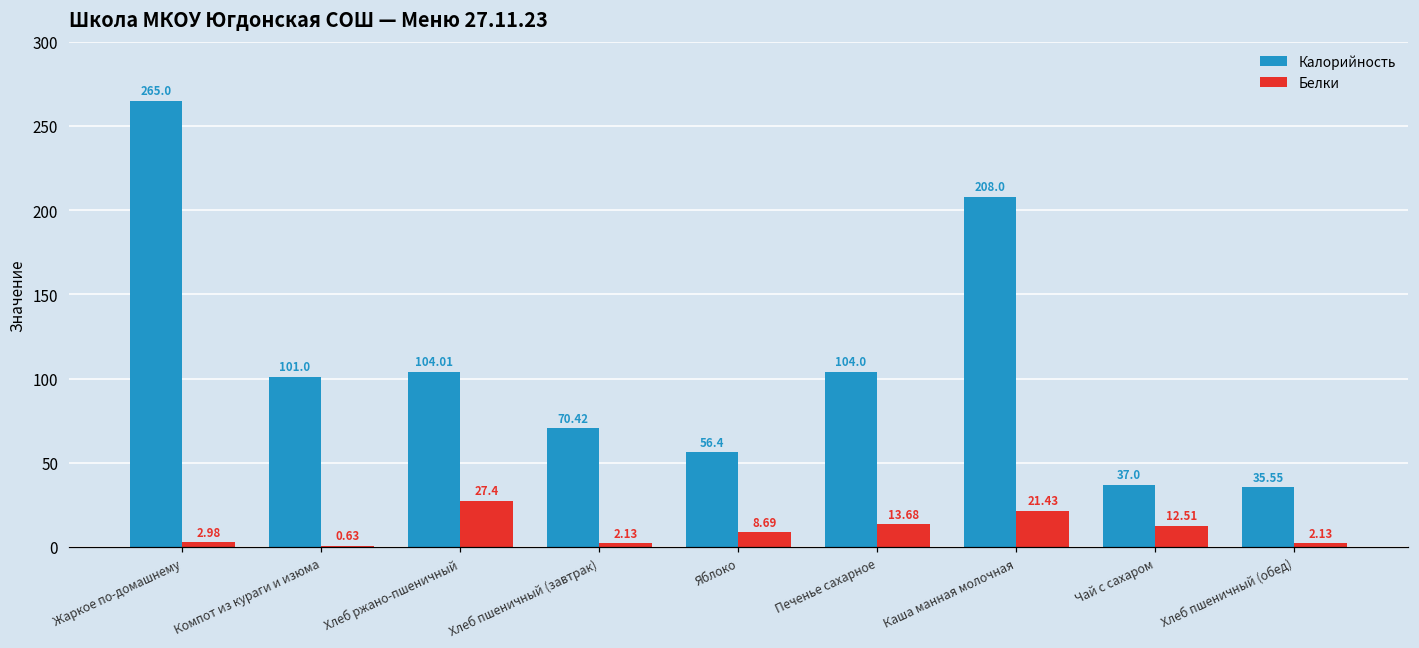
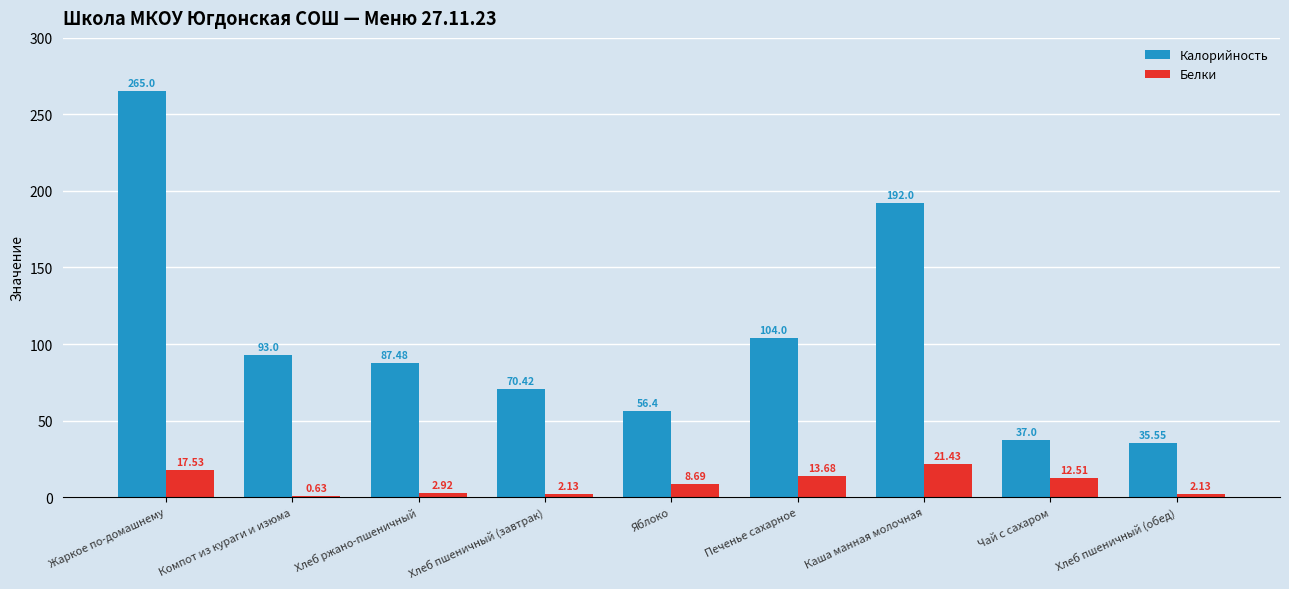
Белки, Жаркое по-домашнему: 2.98 -> 17.53
Калорийность, Компот из кураги и изюма: 101.0 -> 93.0
Калорийность, Хлеб ржано-пшеничный: 104.01 -> 87.48
Белки, Хлеб ржано-пшеничный: 27.4 -> 2.92
Калорийность, Каша манная молочная: 208.0 -> 192.0
